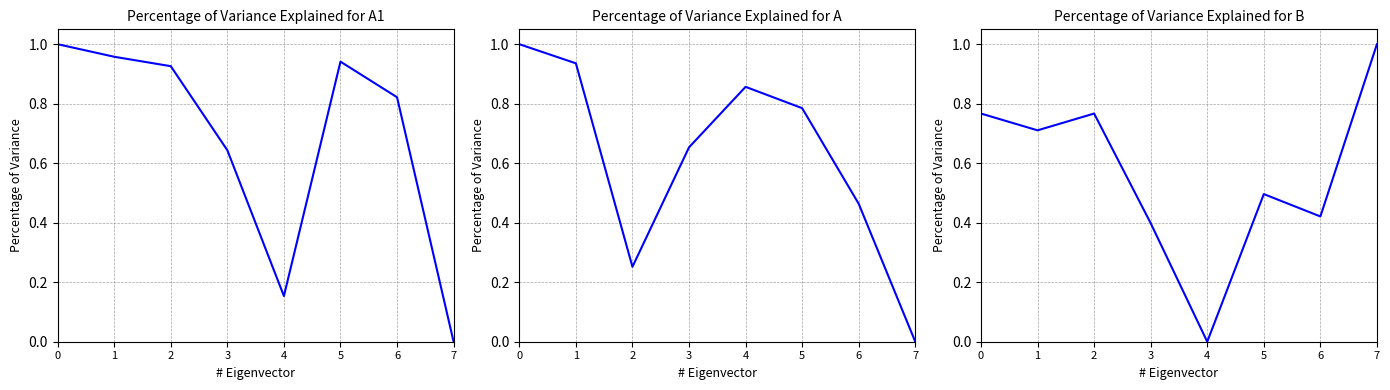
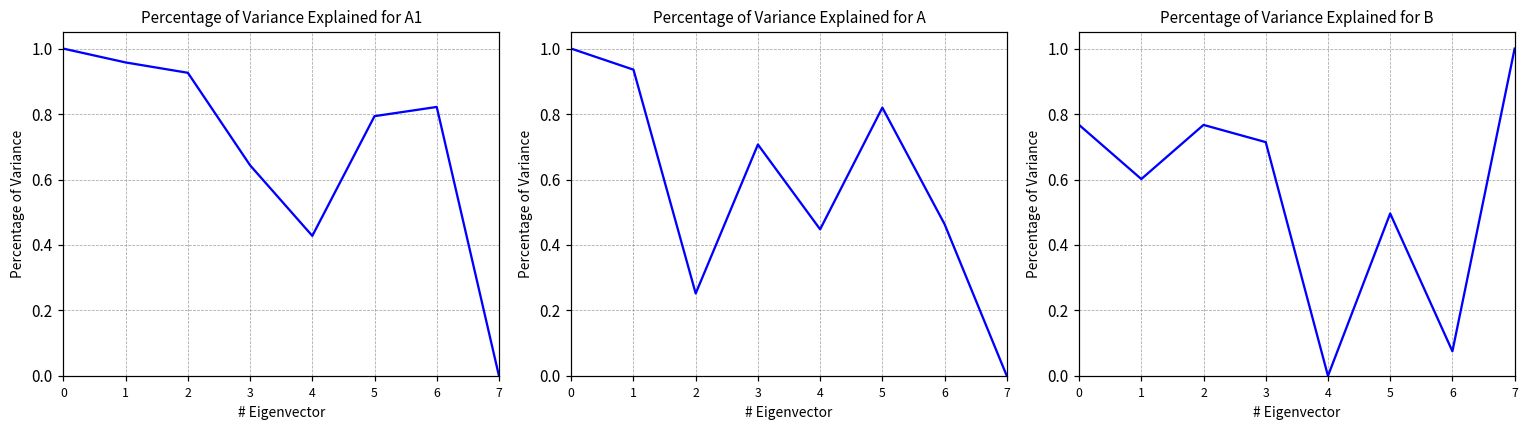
Percentage of Variance Explained for A1, 4: 0.15 -> 0.43
Percentage of Variance Explained for A1, 5: 0.94 -> 0.79
Percentage of Variance Explained for A, 3: 0.65 -> 0.71
Percentage of Variance Explained for A, 4: 0.86 -> 0.45
Percentage of Variance Explained for A, 5: 0.79 -> 0.82
Percentage of Variance Explained for B, 1: 0.71 -> 0.60
Percentage of Variance Explained for B, 3: 0.40 -> 0.71
Percentage of Variance Explained for B, 6: 0.42 -> 0.08
